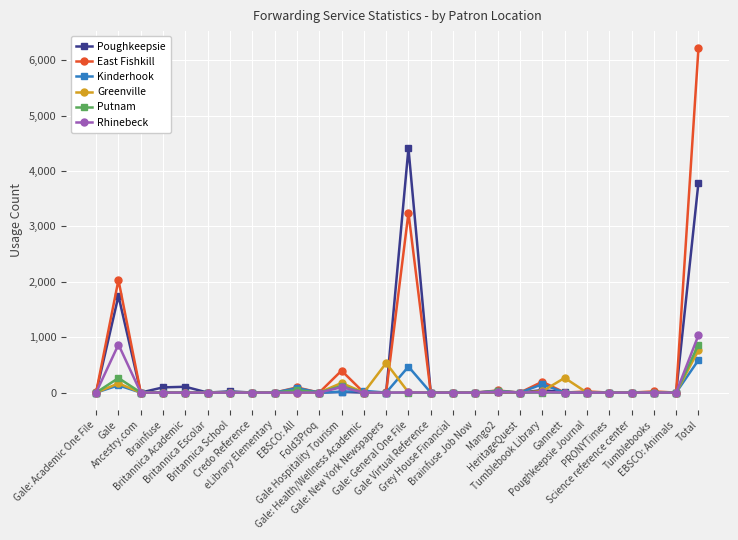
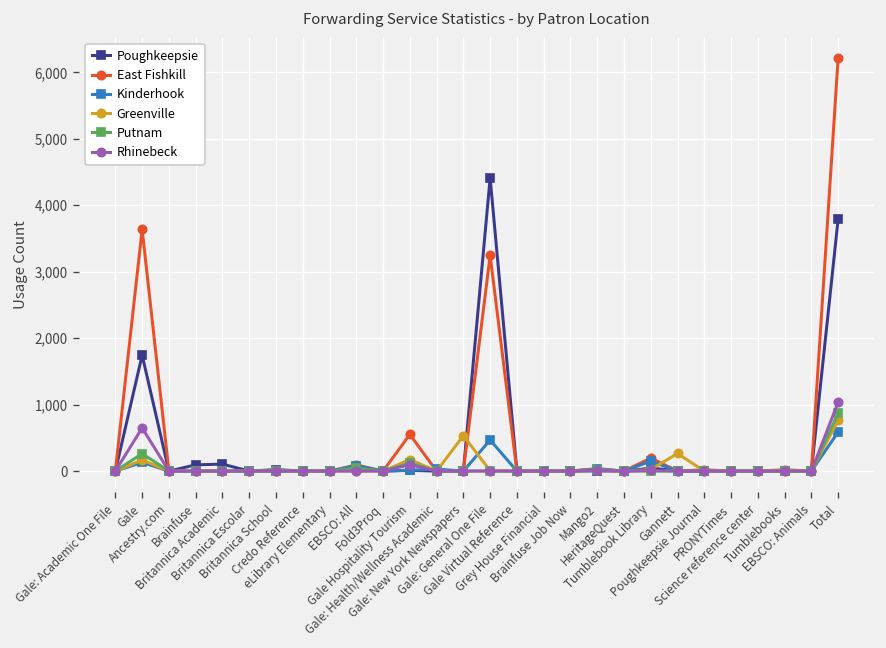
East Fishkill, Gale: 2,000 -> 3,600
Rhinebeck, Gale: 900 -> 700
East Fishkill, Gale Hospitality Tourism: 400 -> 600
